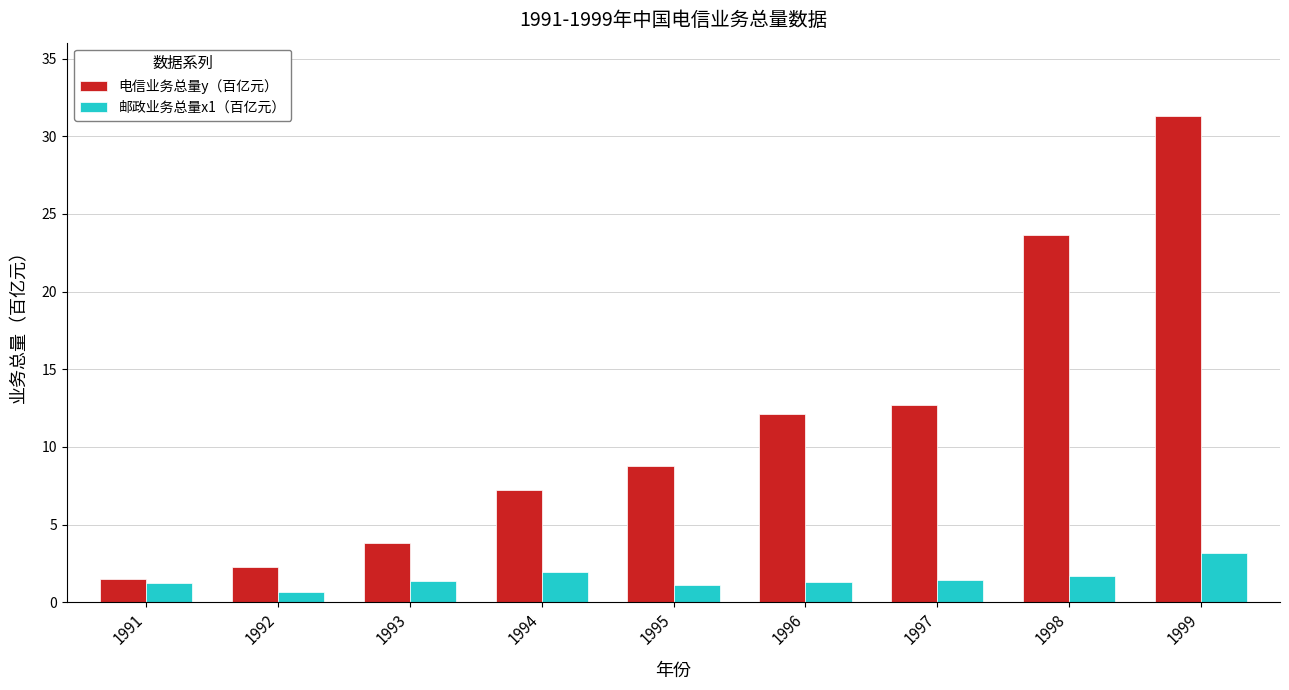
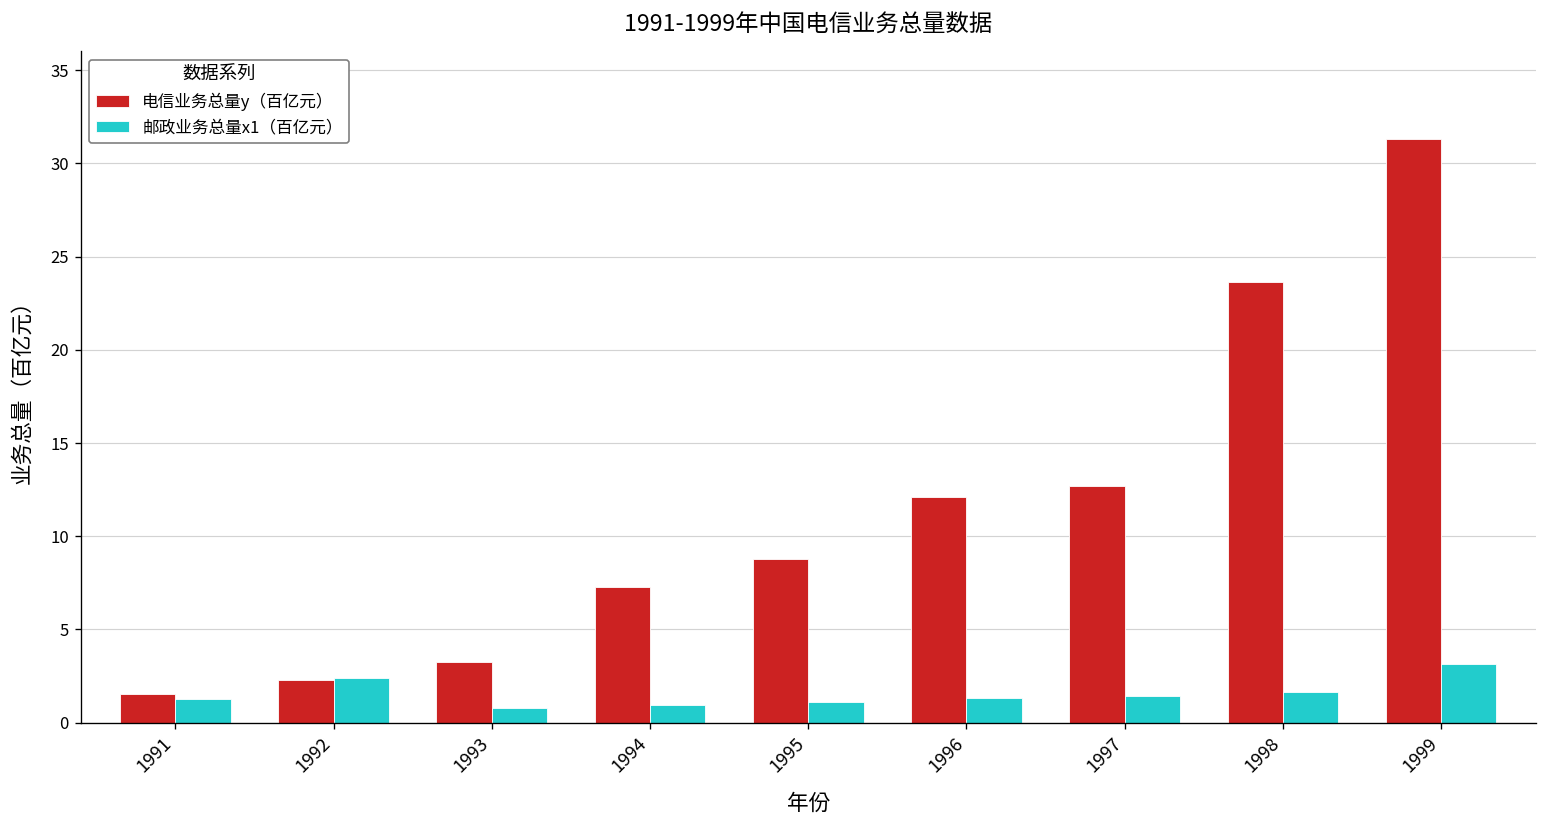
邮政业务总量x1（百亿元）, 1992: 0.6 -> 2.4
电信业务总量y（百亿元）, 1993: 3.8 -> 3.2
邮政业务总量x1（百亿元）, 1993: 1.4 -> 0.8
邮政业务总量x1（百亿元）, 1994: 2.0 -> 1.0
